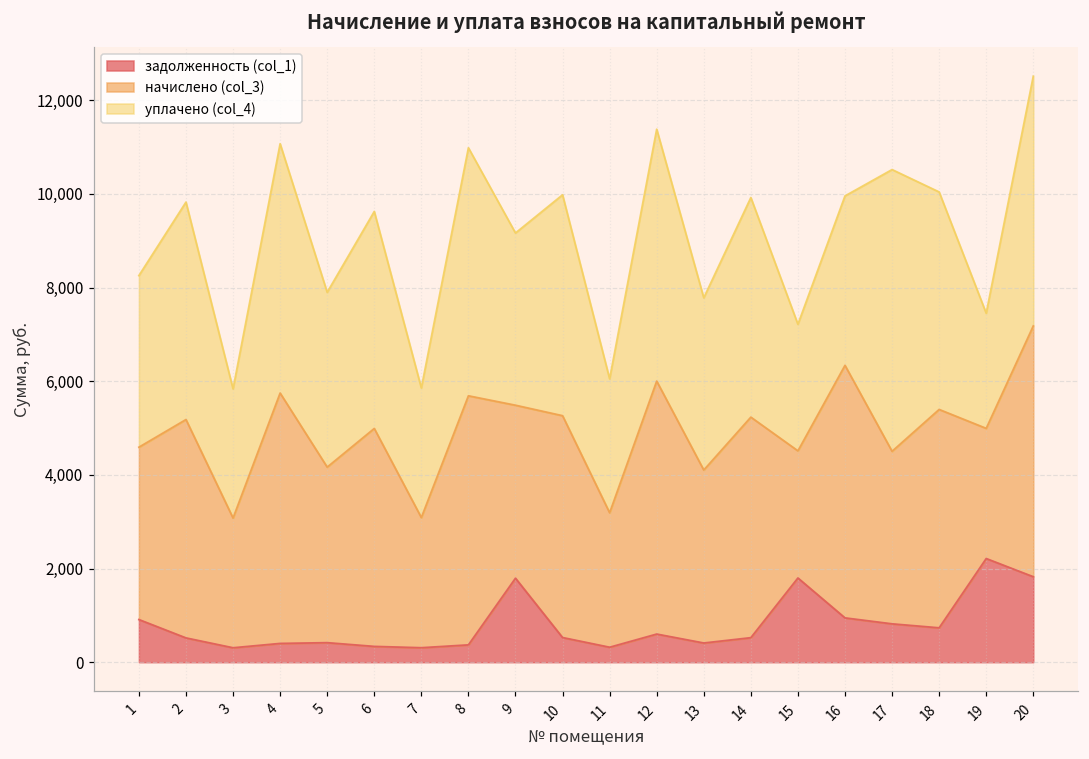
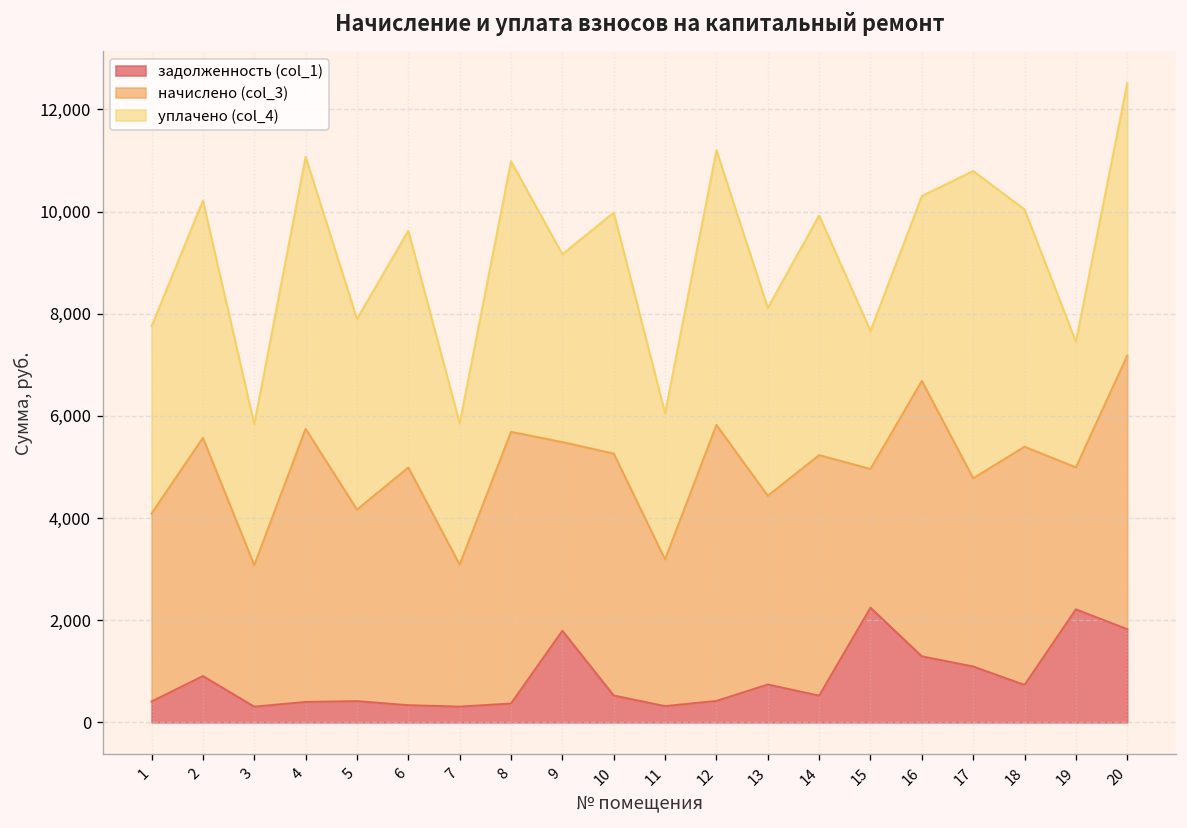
задолженность (col_1), 1: 900 -> 400
задолженность (col_1), 2: 500 -> 900
задолженность (col_1), 12: 600 -> 400
задолженность (col_1), 13: 400 -> 700
задолженность (col_1), 15: 1,800 -> 2,200
задолженность (col_1), 16: 900 -> 1,300
задолженность (col_1), 17: 800 -> 1,100
